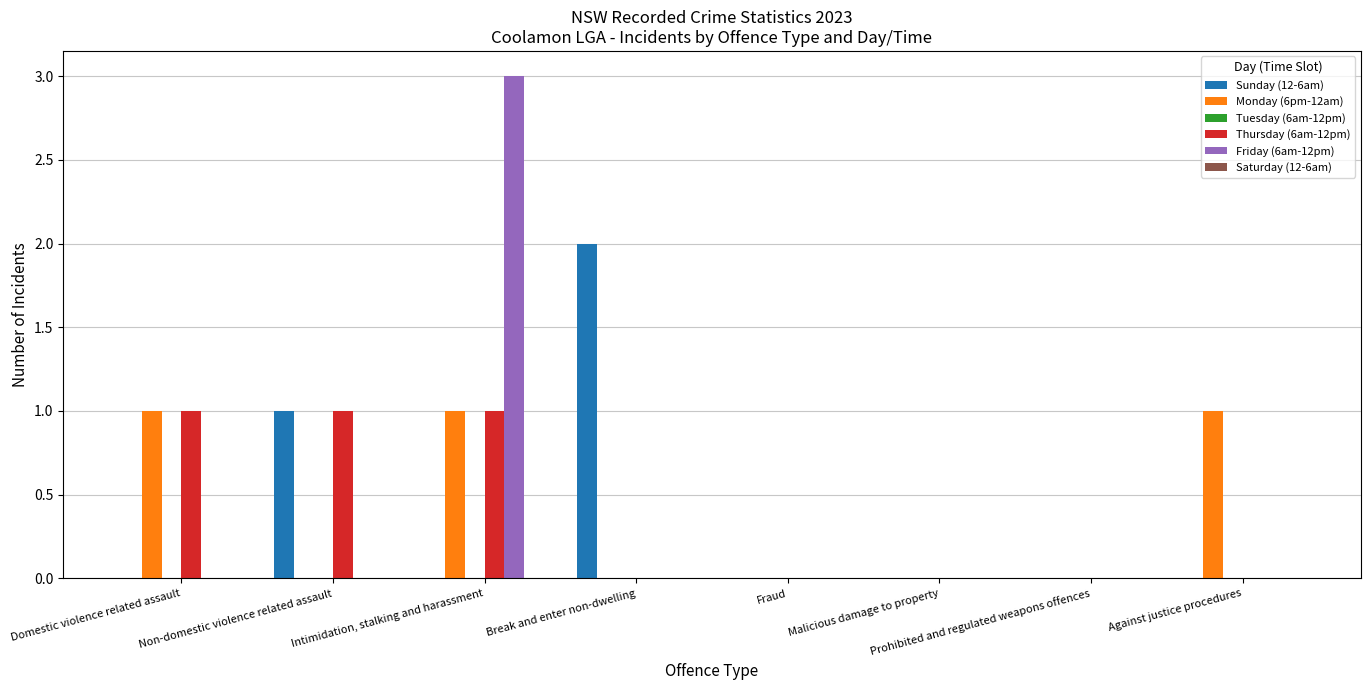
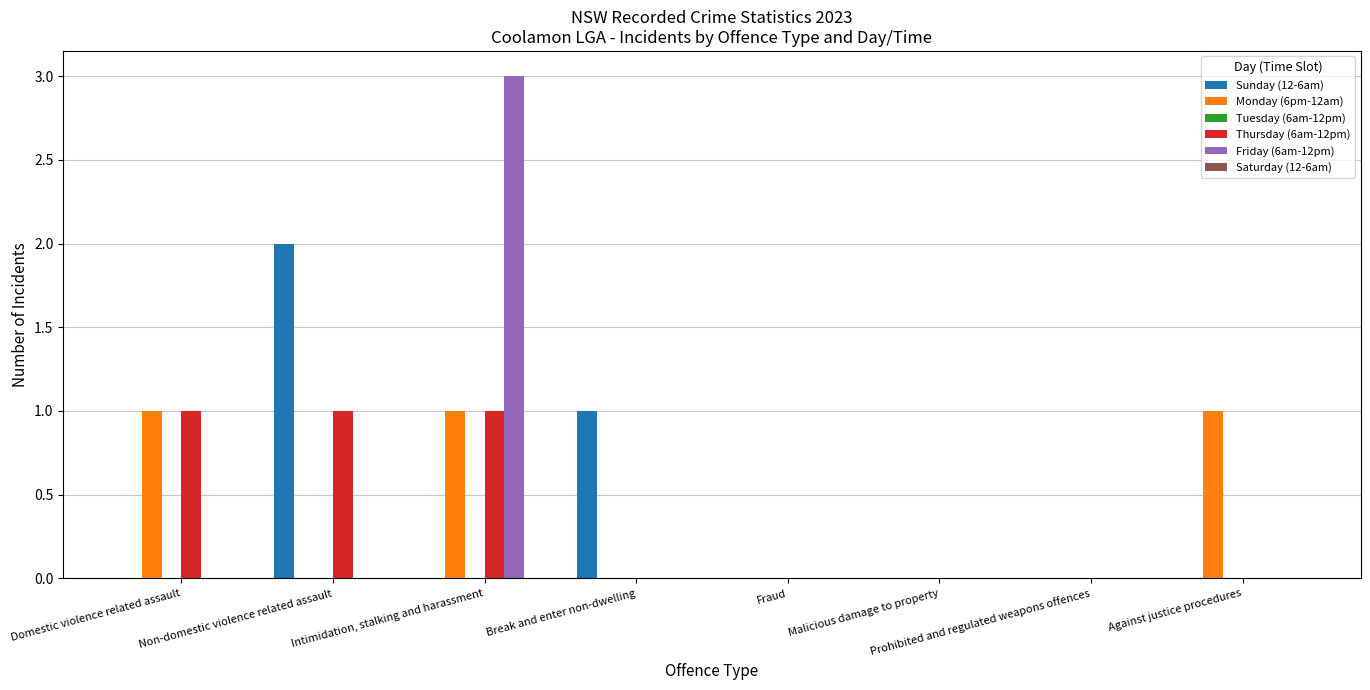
Sunday (12-6am), Non-domestic violence related assault: 1 -> 2
Sunday (12-6am), Break and enter non-dwelling: 2 -> 1
